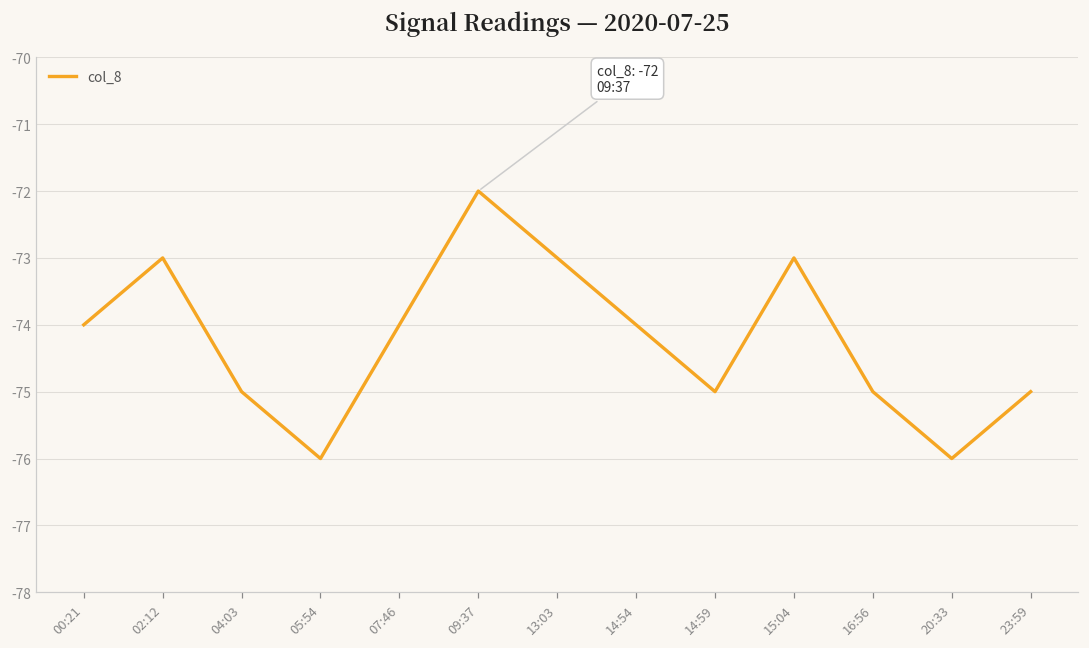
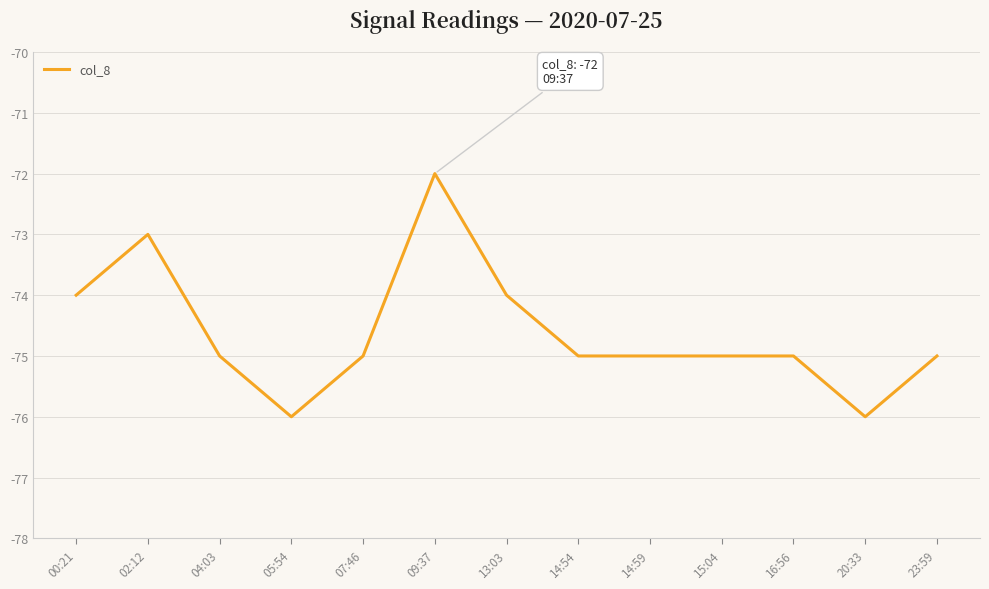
07:46: -74 -> -75
13:03: -73 -> -74
14:54: -74 -> -75
15:04: -73 -> -75
